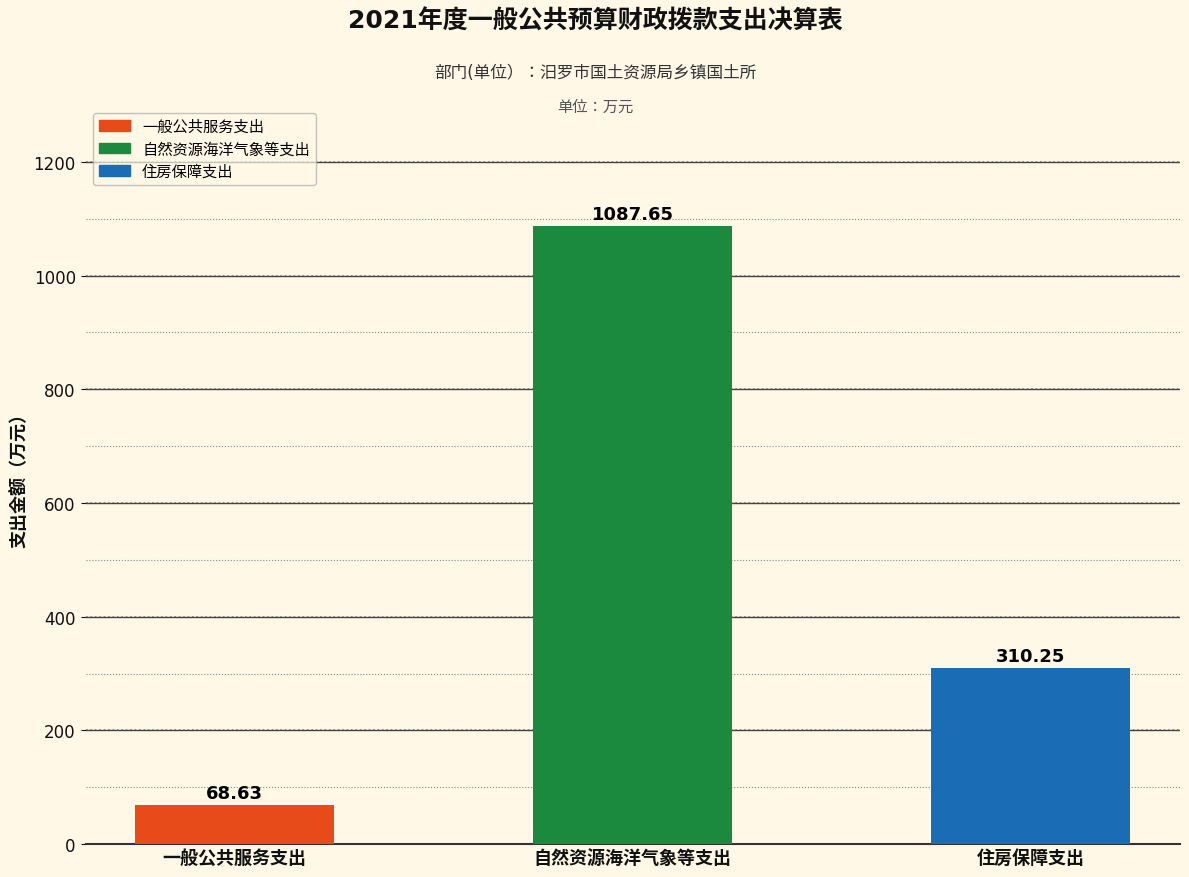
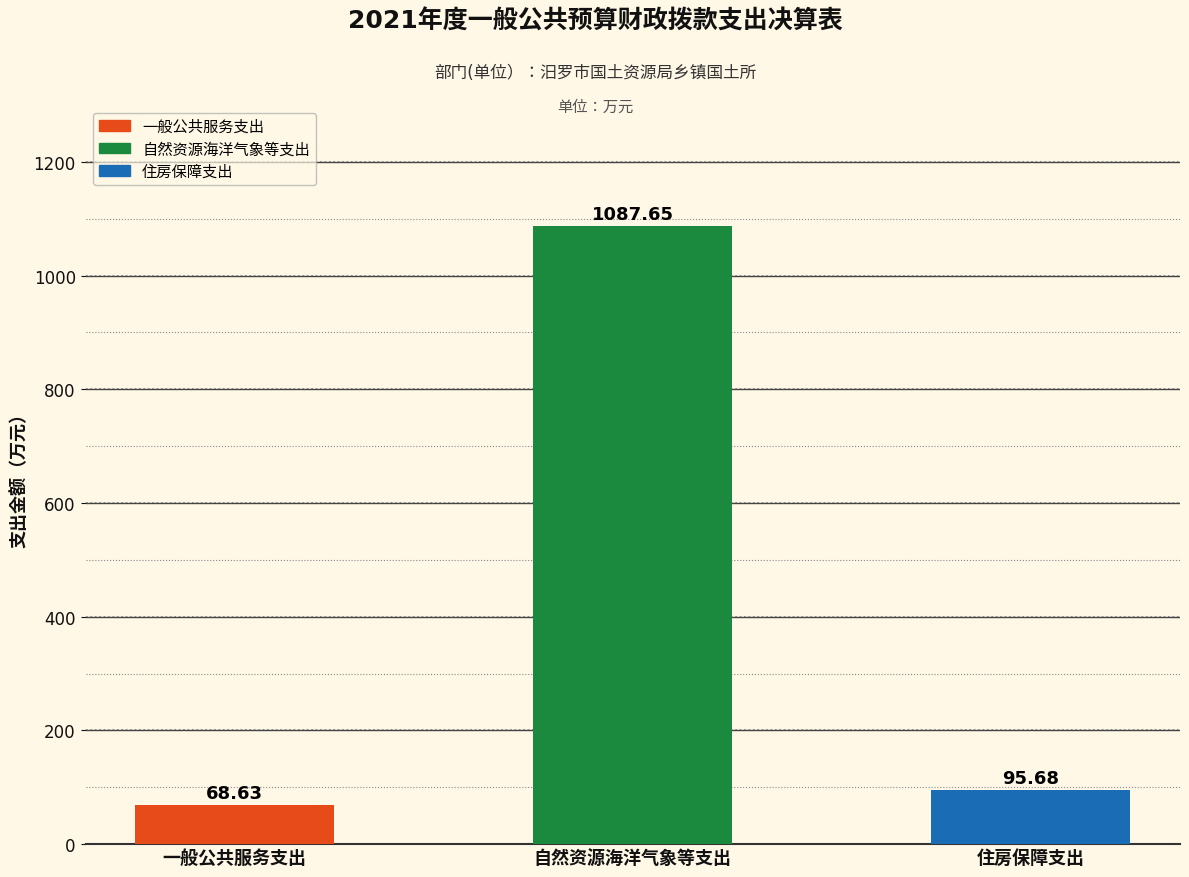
住房保障支出: 310.25 -> 95.68
